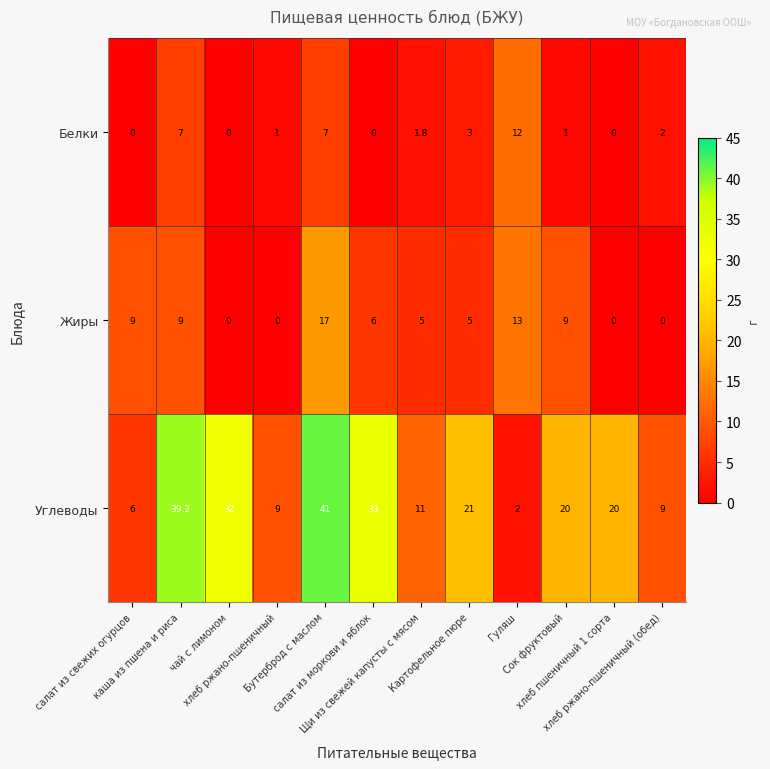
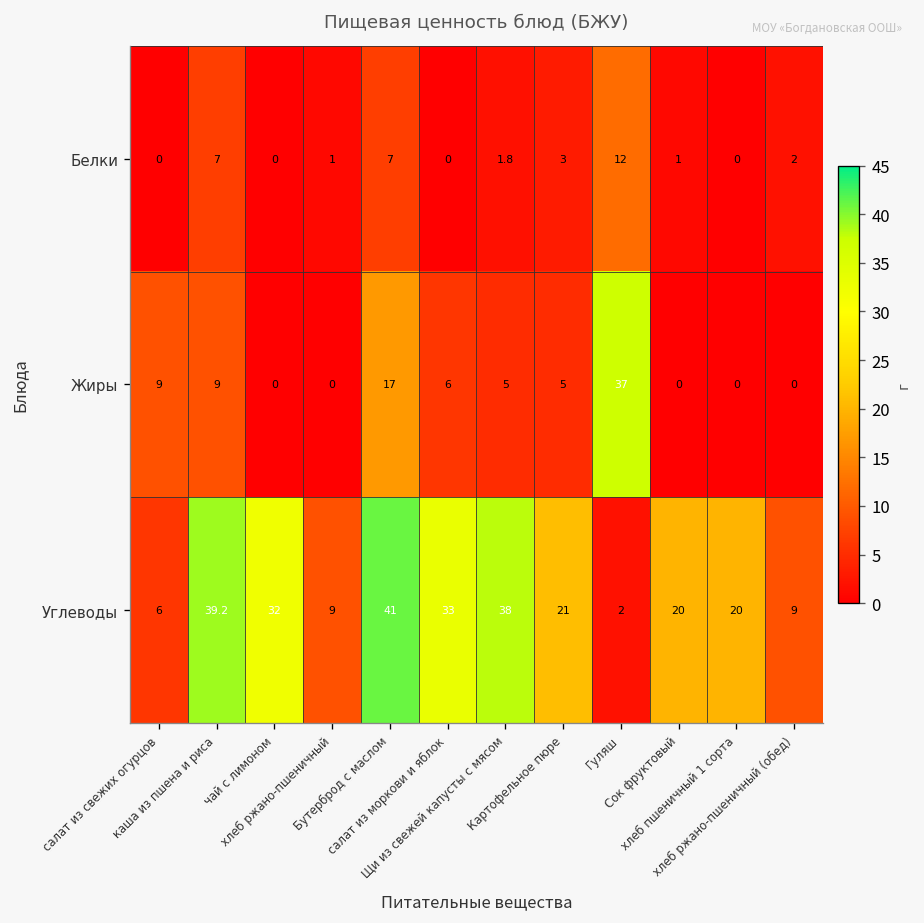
Жиры, Гуляш: 13 -> 37
Жиры, Сок фруктовый: 9 -> 0
Углеводы, Щи из свежей капусты с мясом: 11 -> 38
